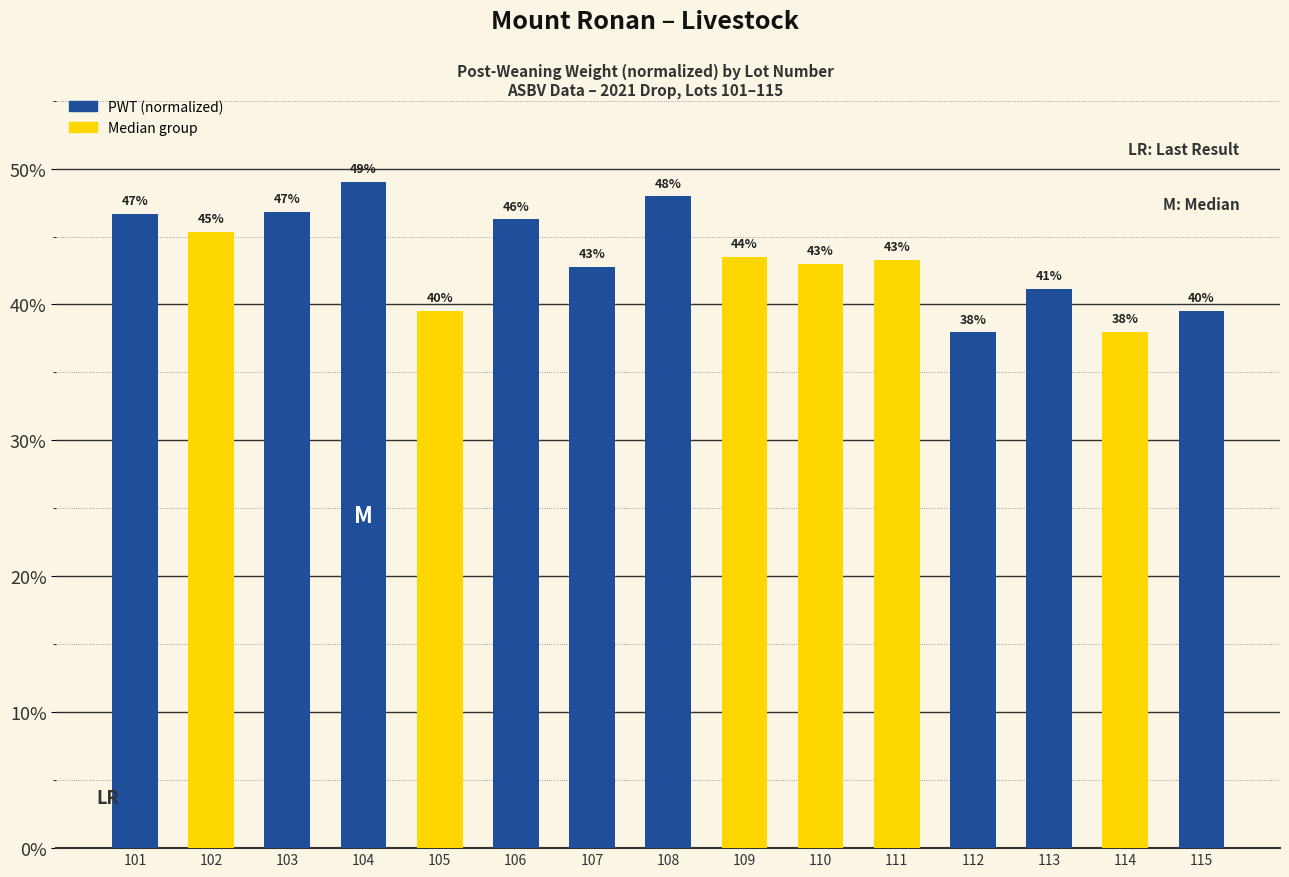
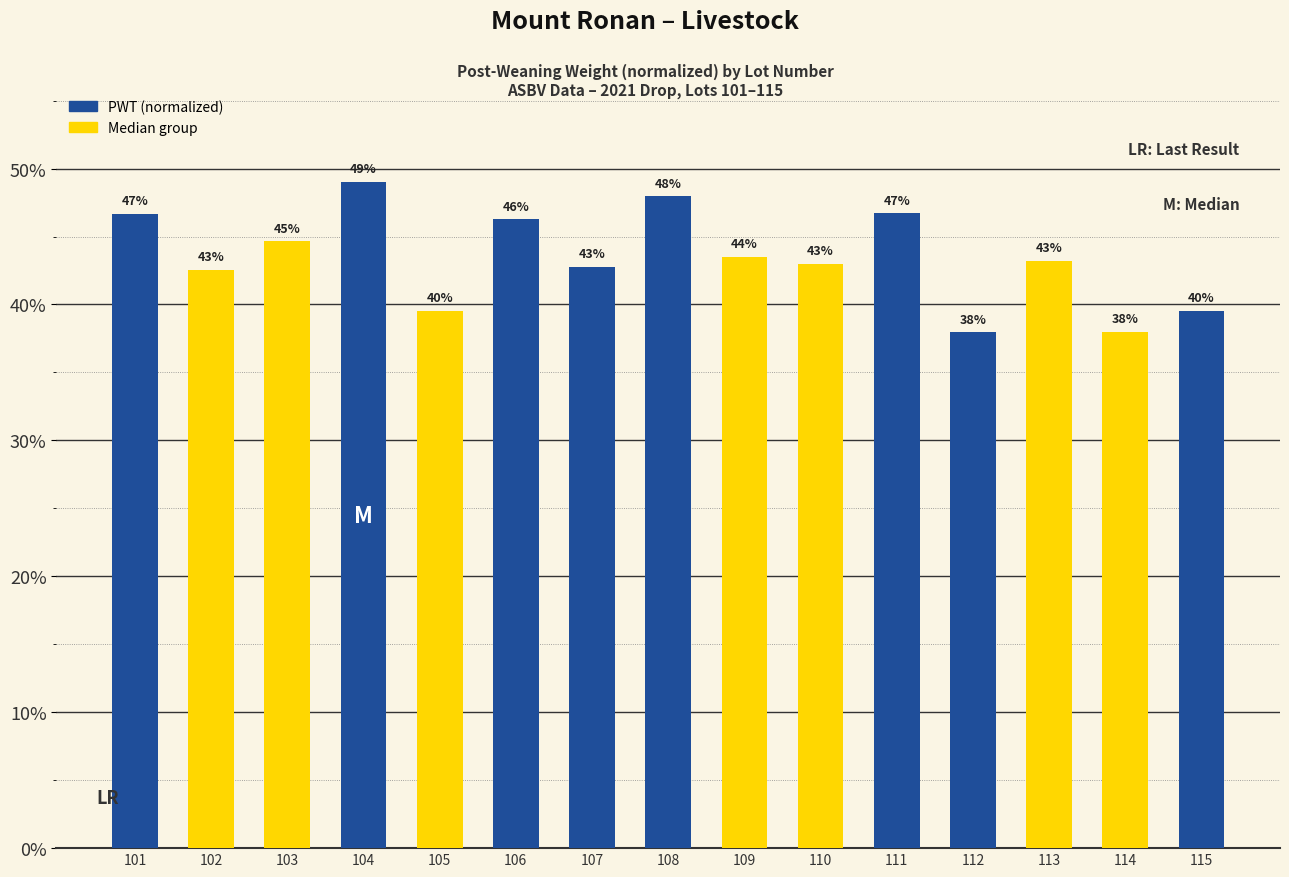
102: 45% -> 43%
103: 47% -> 45%
111: 43% -> 47%
113: 41% -> 43%
